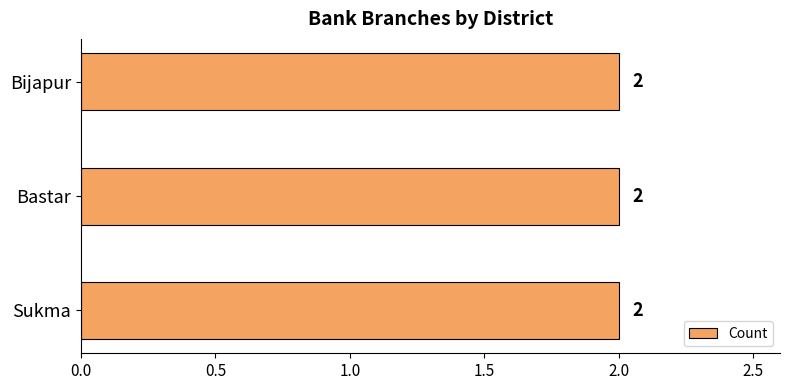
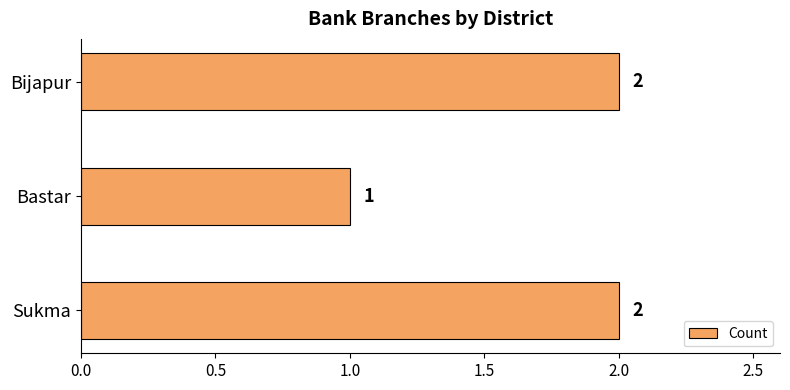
Bastar: 2 -> 1
